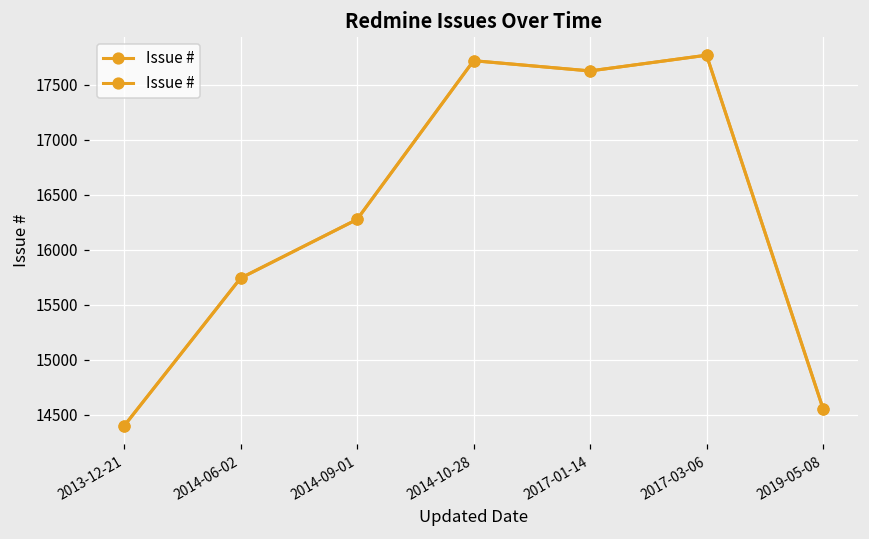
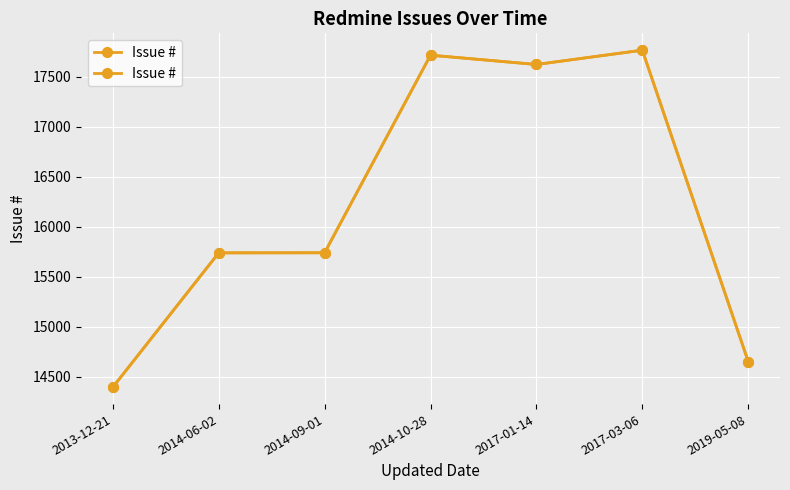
2014-09-01: 16300 -> 15700
2019-05-08: 14600 -> 14700
